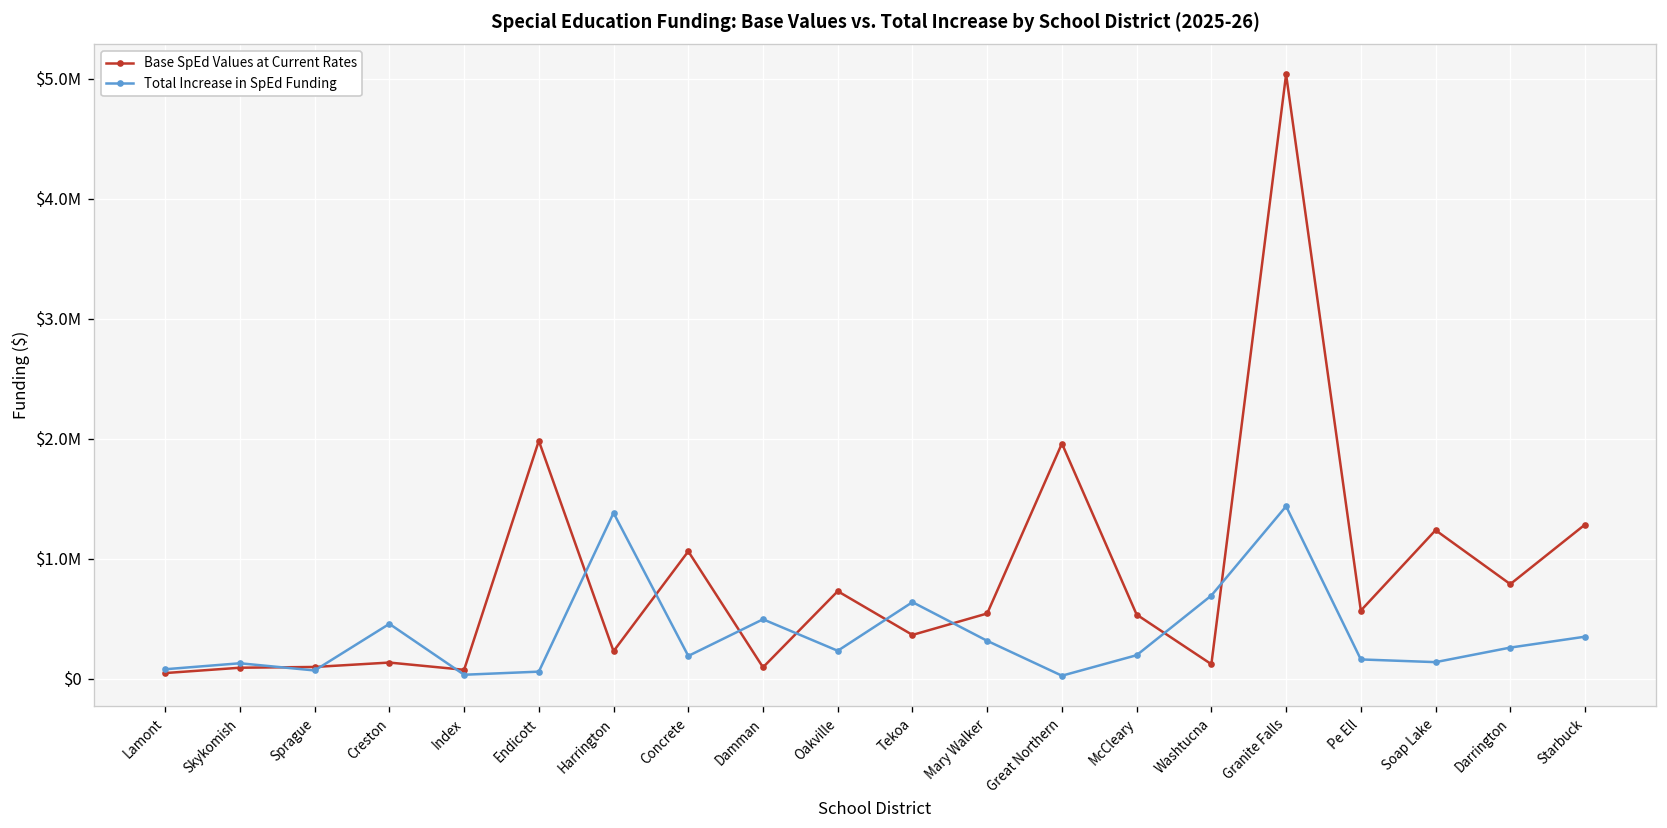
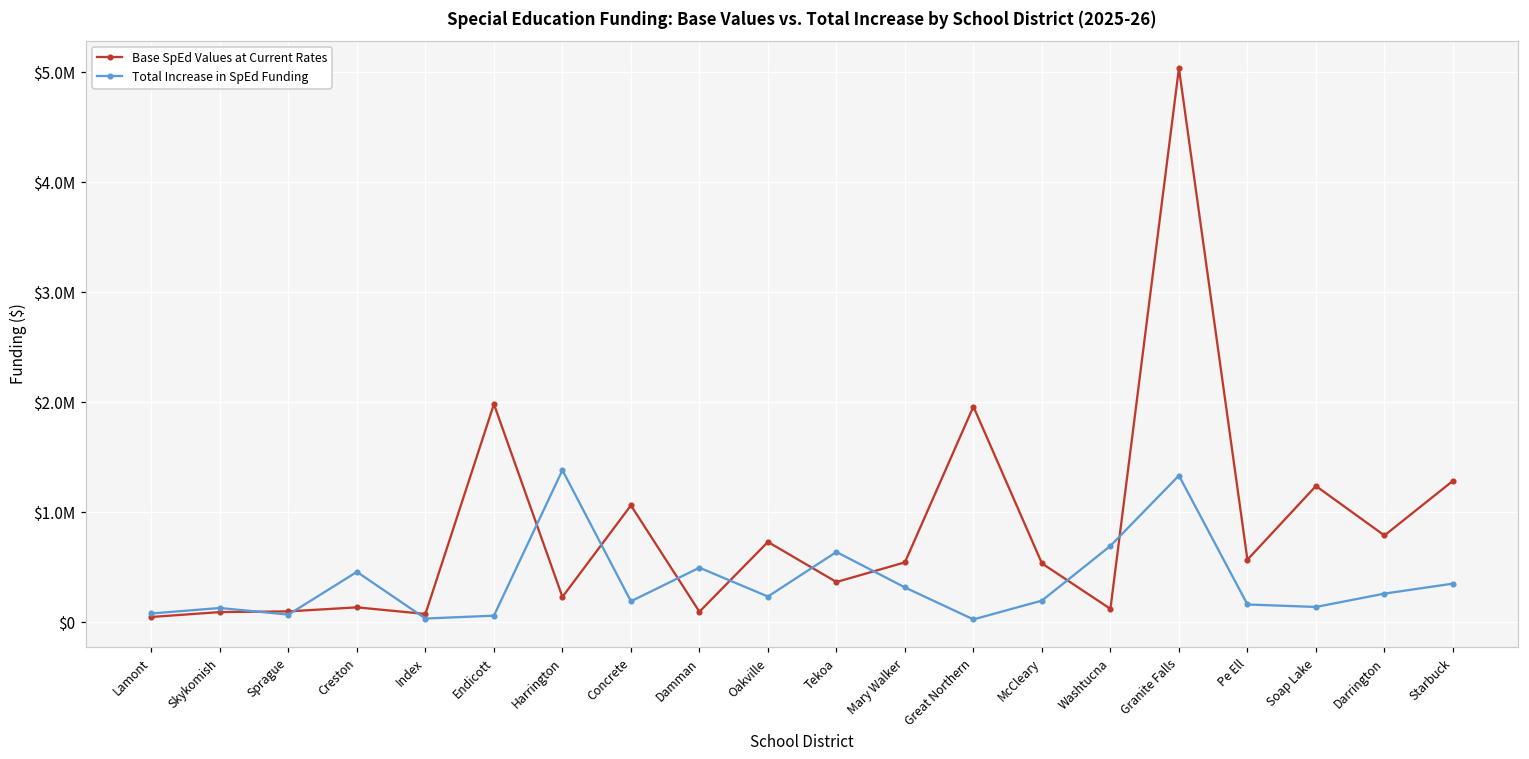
Total Increase in SpEd Funding, Granite Falls: $1440000 -> $1330000
